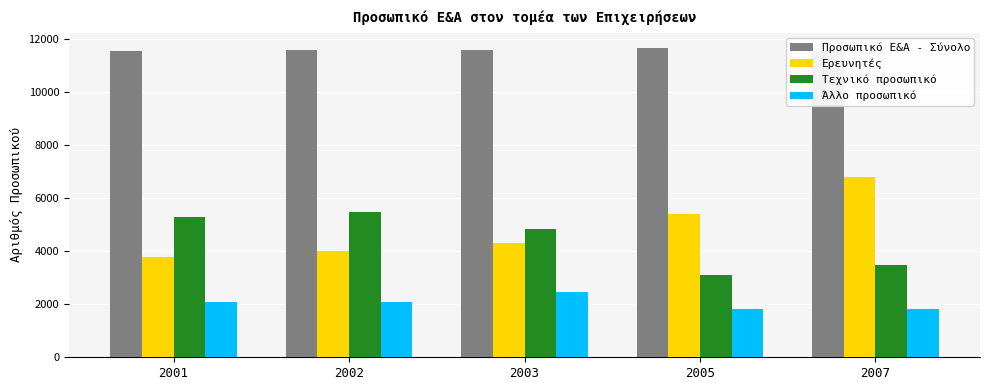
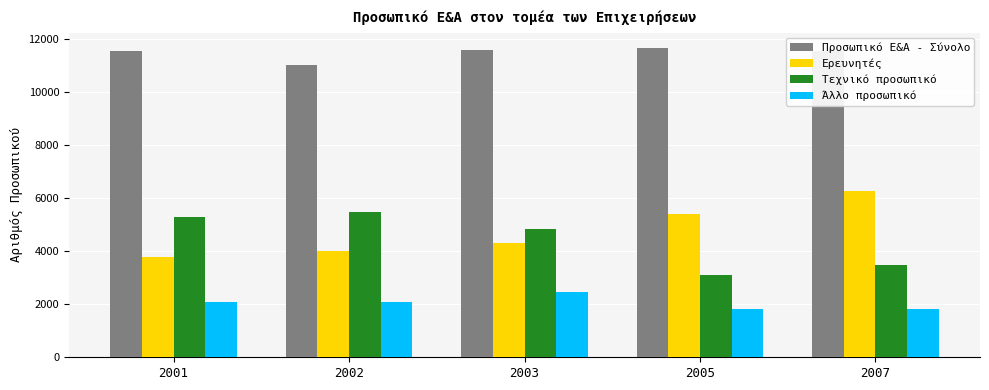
Προσωπικό Ε&Α - Σύνολο, 2002: 11600 -> 11000
Ερευνητές, 2007: 6800 -> 6300
